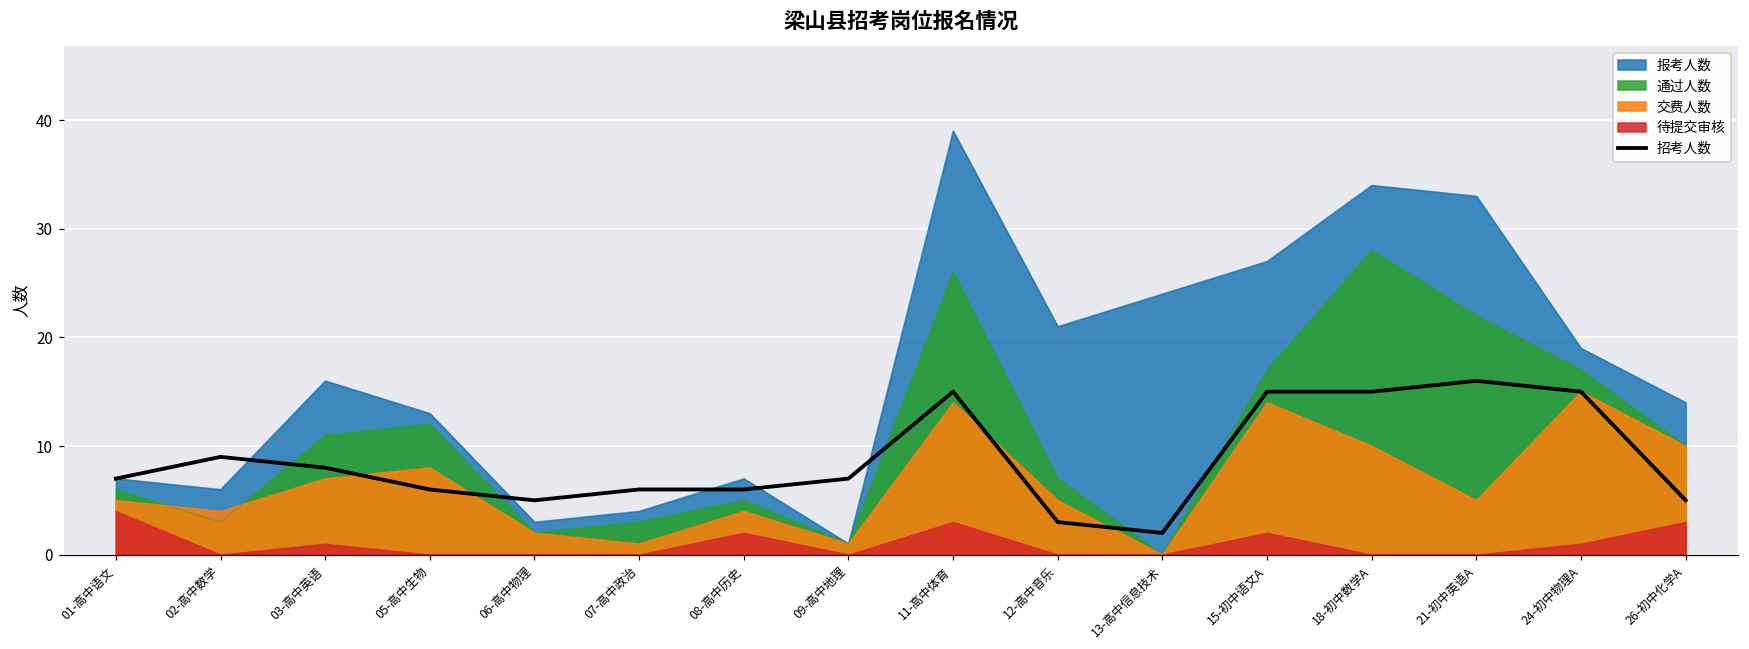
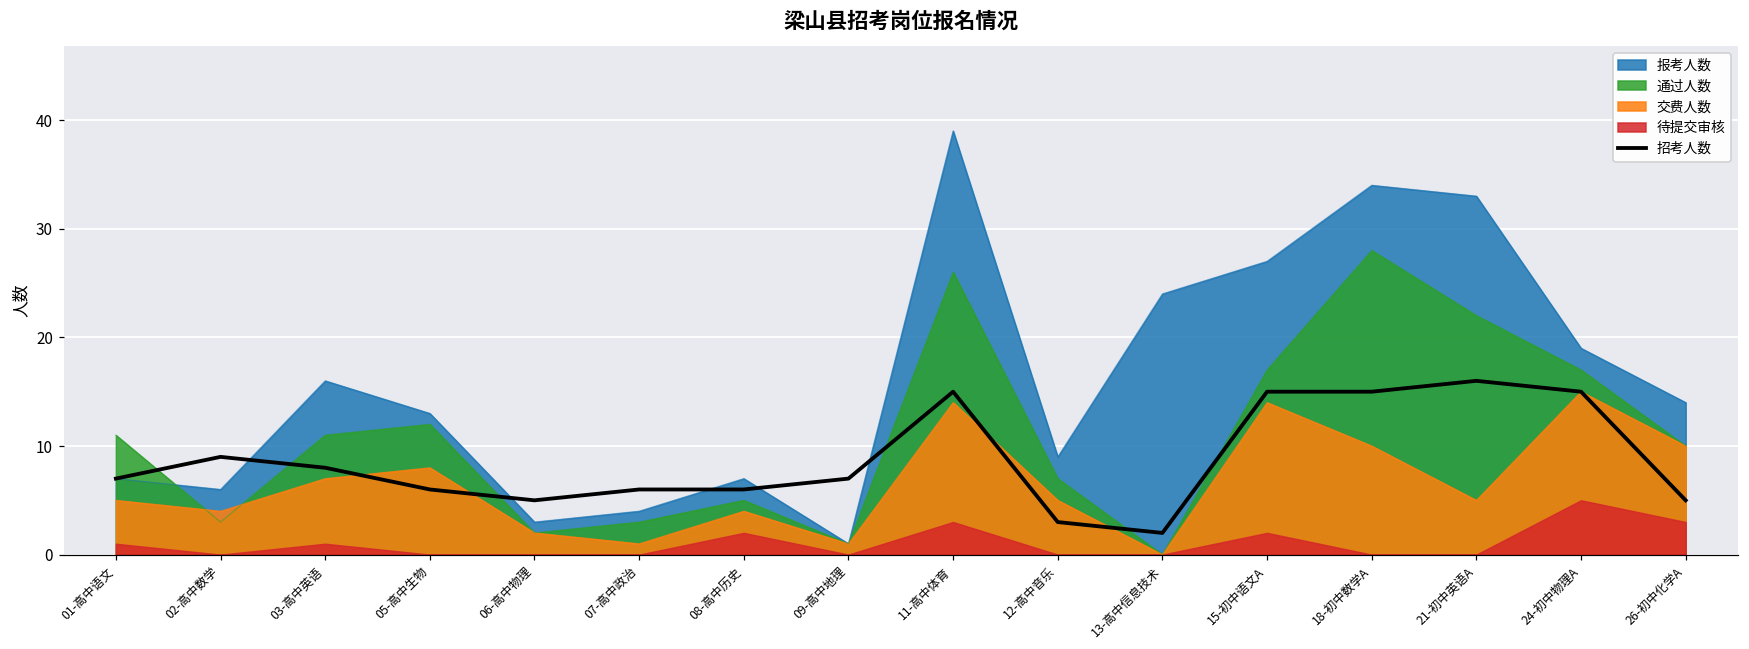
通过人数, 01-高中语文: 6 -> 11
待提交审核, 01-高中语文: 4 -> 1
报考人数, 12-高中音乐: 21 -> 9
待提交审核, 24-初中物理A: 1 -> 5
